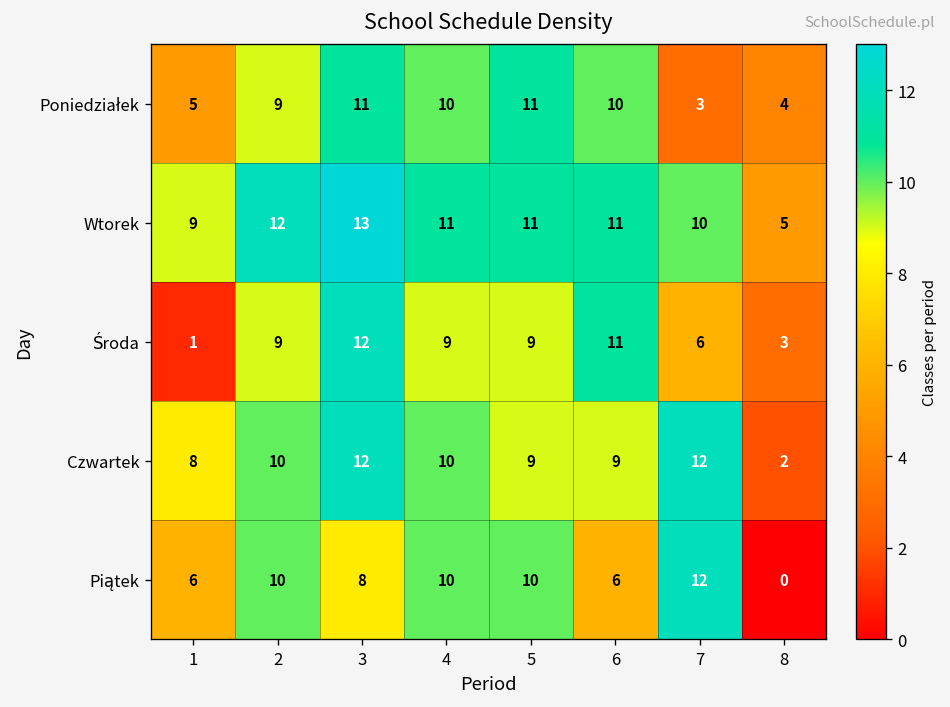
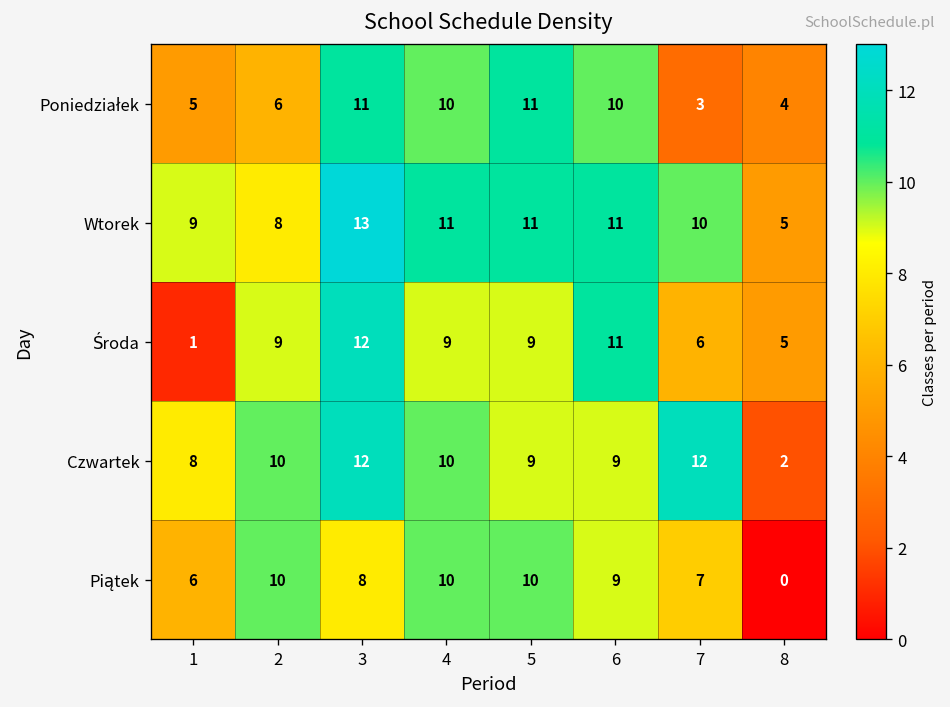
Poniedziałek, 2: 9 -> 6
Wtorek, 2: 12 -> 8
Środa, 8: 3 -> 5
Piątek, 6: 6 -> 9
Piątek, 7: 12 -> 7
